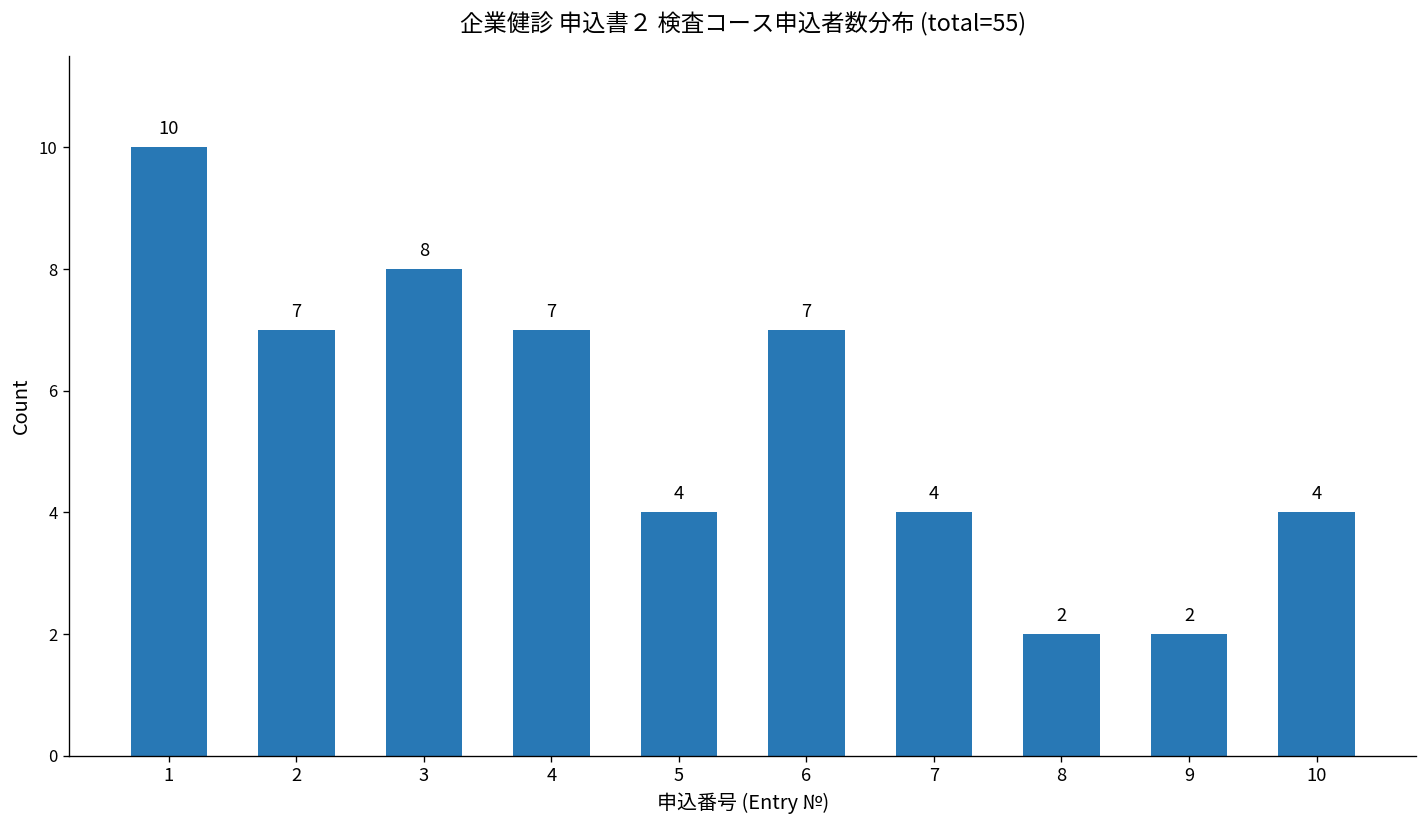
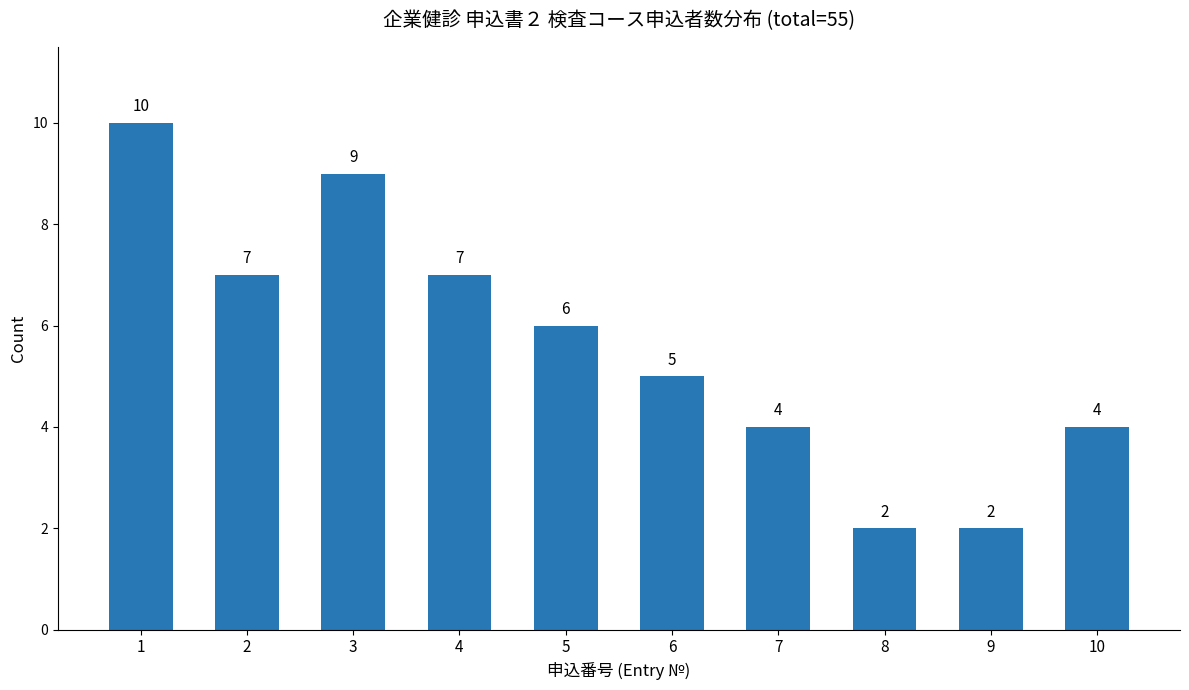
3: 8 -> 9
5: 4 -> 6
6: 7 -> 5
